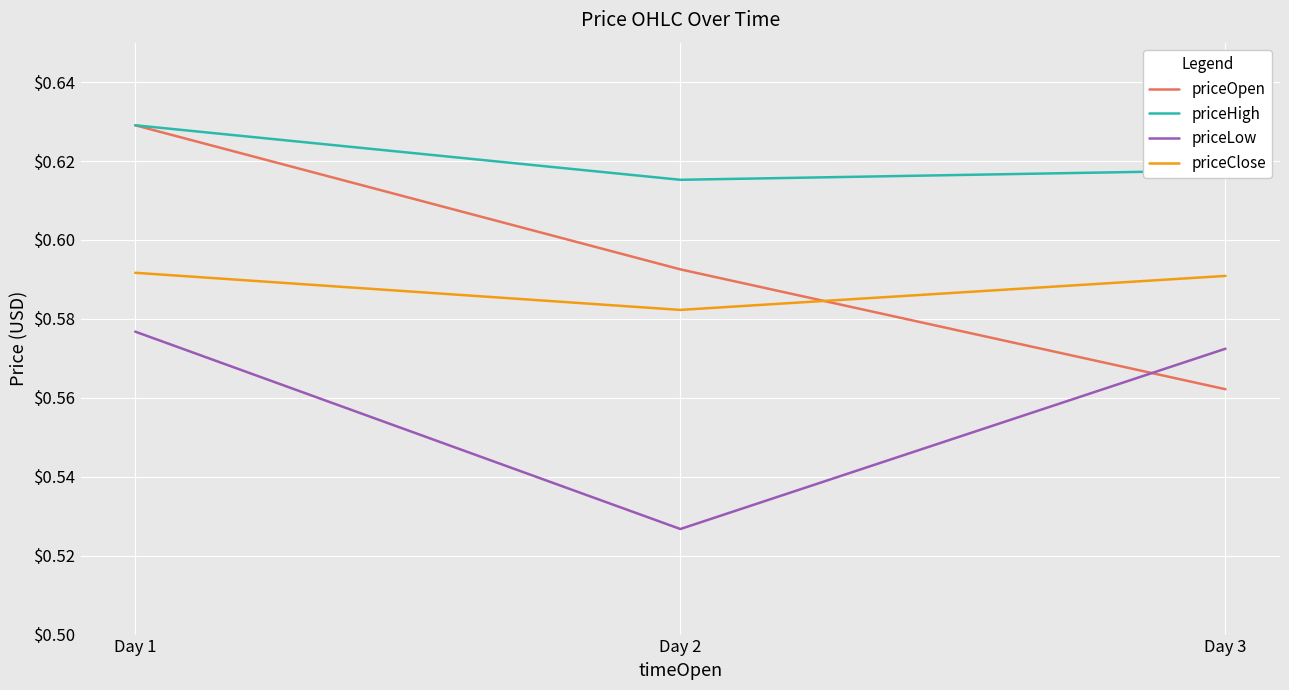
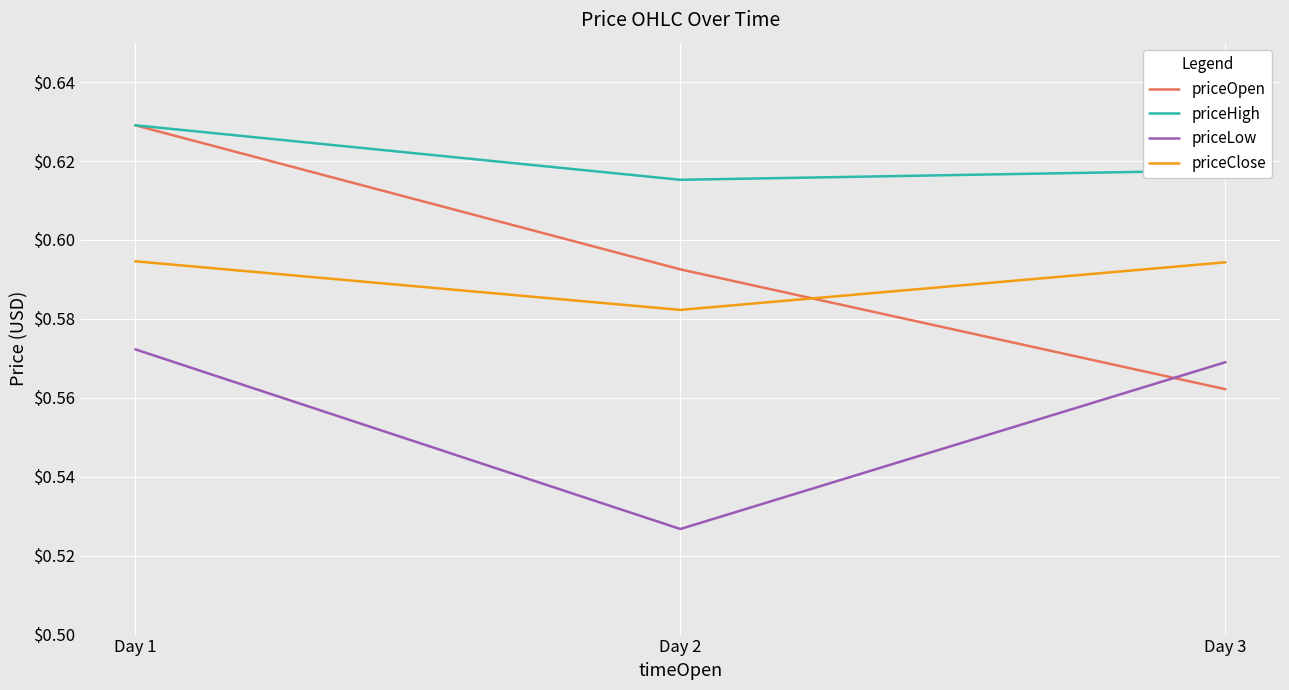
priceLow, Day 1: $0.577 -> $0.572
priceClose, Day 1: $0.592 -> $0.595
priceLow, Day 3: $0.572 -> $0.569
priceClose, Day 3: $0.591 -> $0.594
